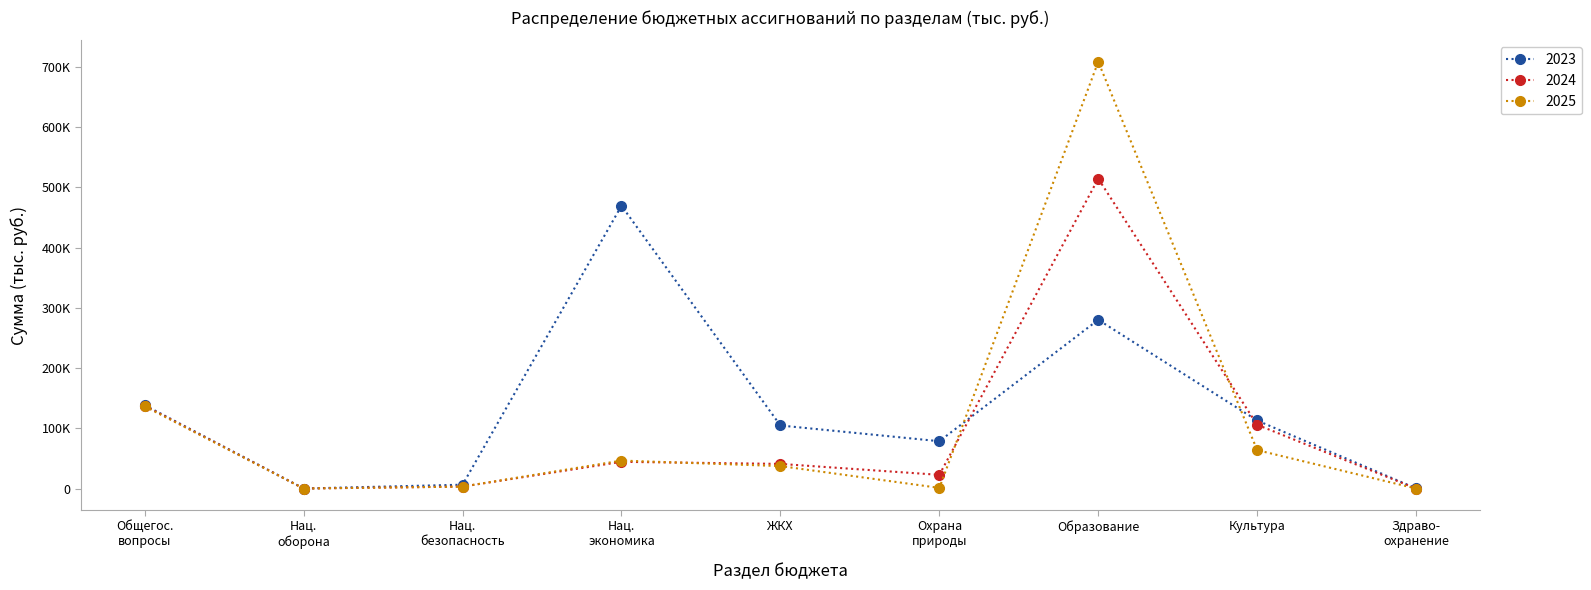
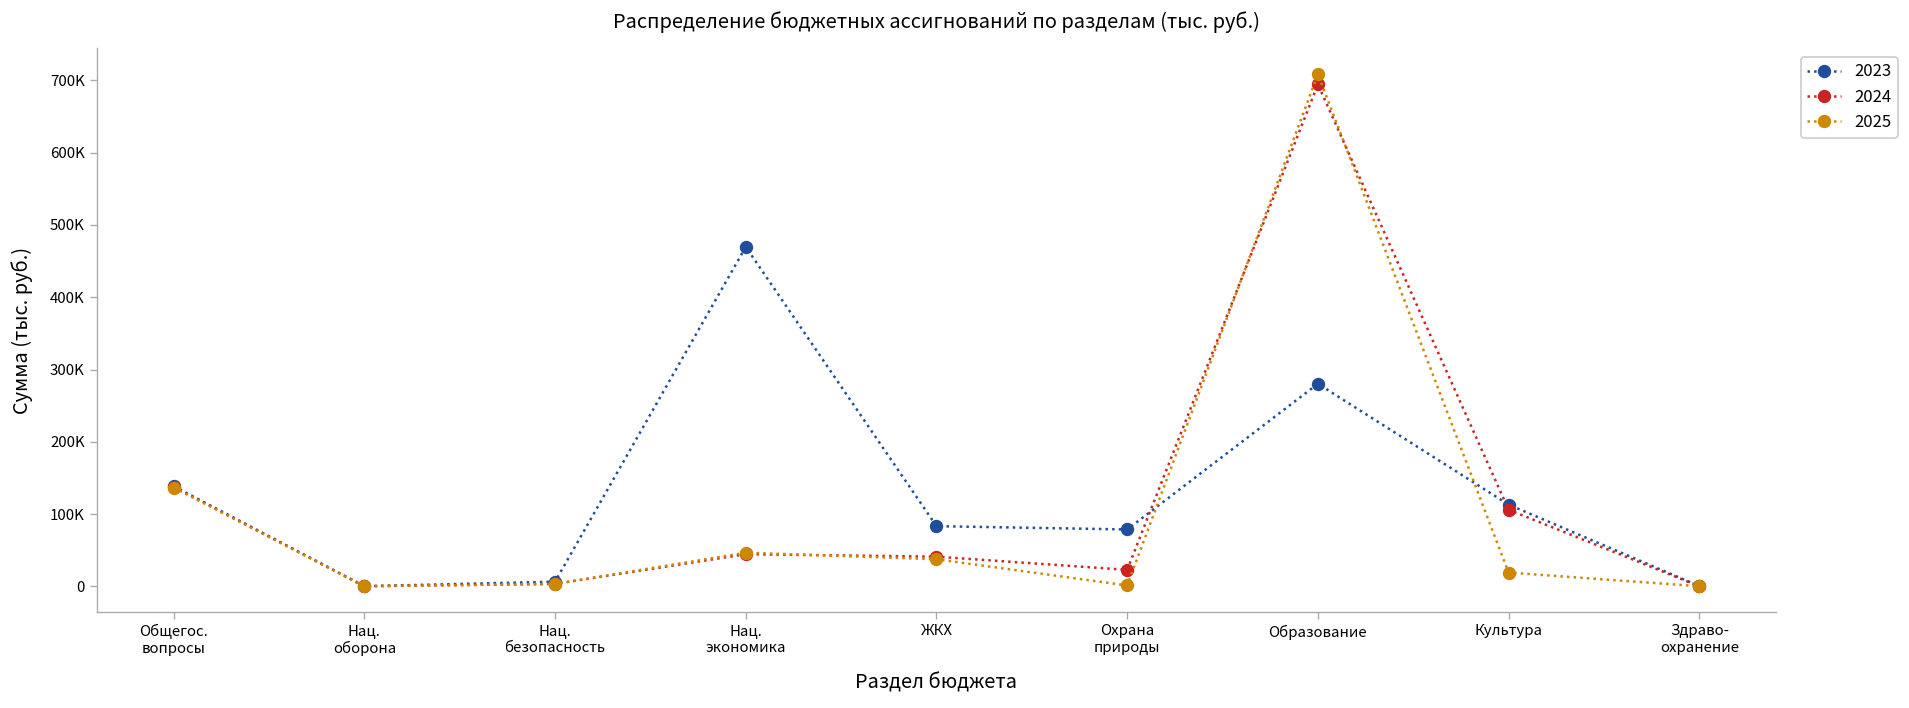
2023, ЖКХ: 100000 -> 80000
2024, Образование: 510000 -> 690000
2025, Культура: 60000 -> 20000
